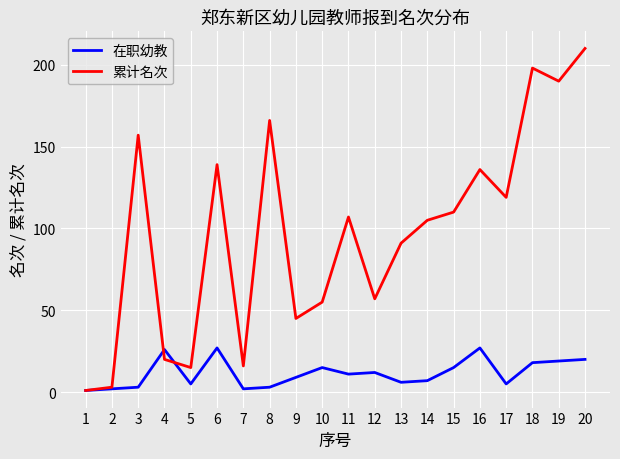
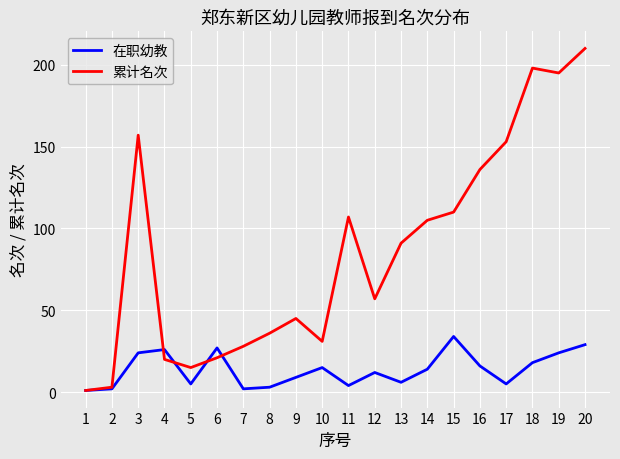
在职幼教, 3: 3 -> 24
累计名次, 6: 139 -> 21
累计名次, 7: 16 -> 28
累计名次, 8: 166 -> 36
累计名次, 10: 55 -> 31
在职幼教, 11: 11 -> 4
在职幼教, 14: 7 -> 14
在职幼教, 15: 15 -> 34
在职幼教, 16: 27 -> 16
累计名次, 17: 119 -> 153
在职幼教, 19: 19 -> 24
累计名次, 19: 190 -> 195
在职幼教, 20: 20 -> 29
